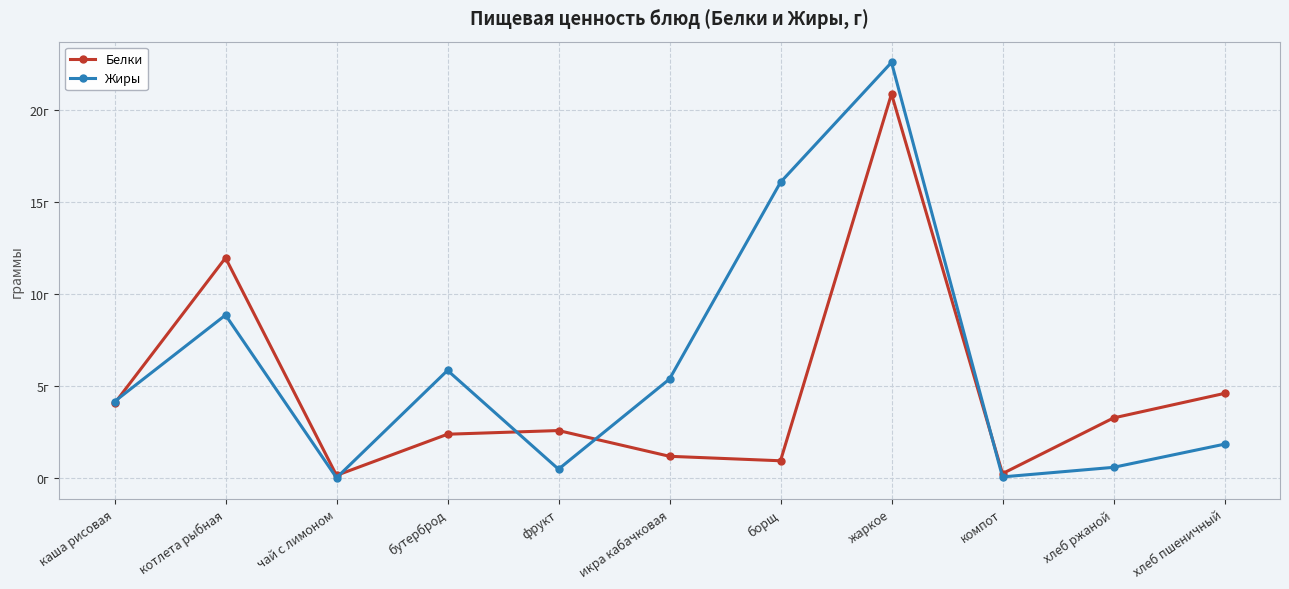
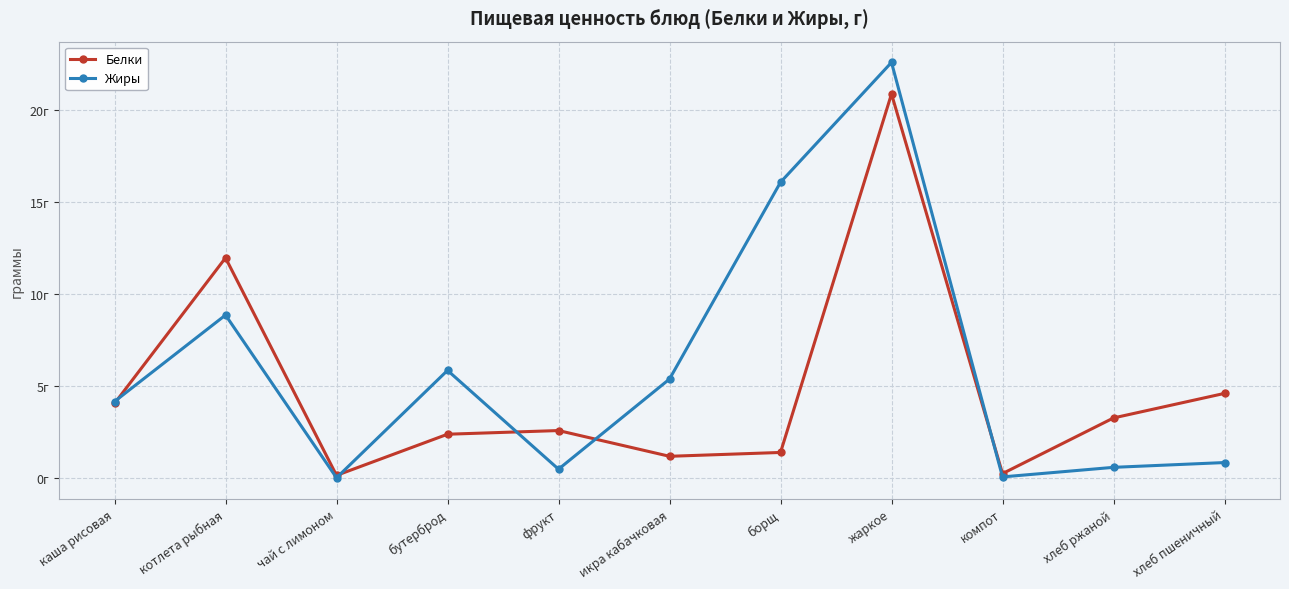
Белки, борщ: 1.0г -> 1.4г
Жиры, хлеб пшеничный: 1.9г -> 0.9г
